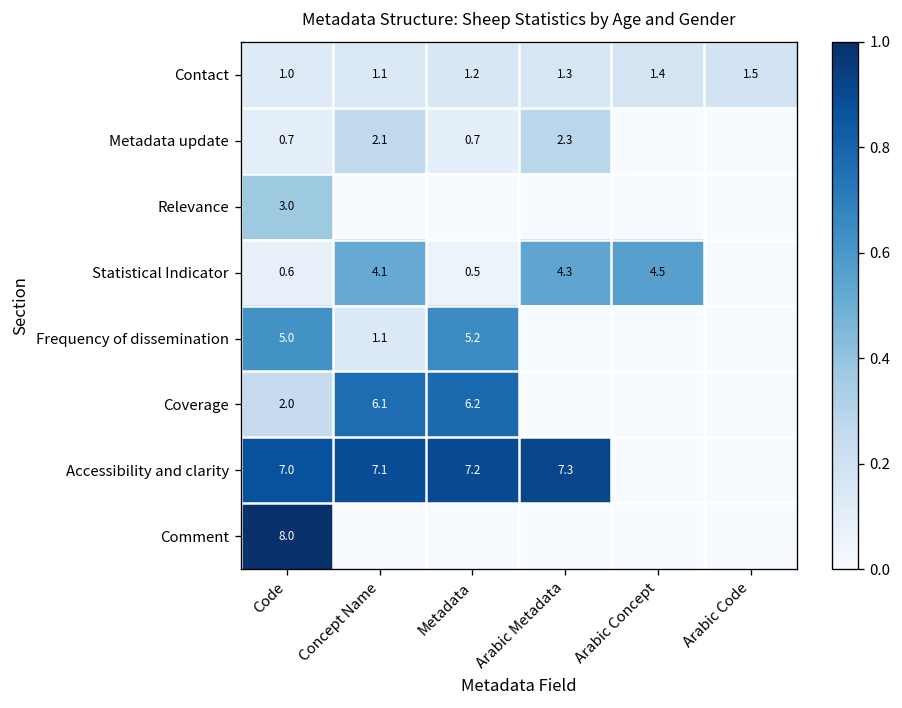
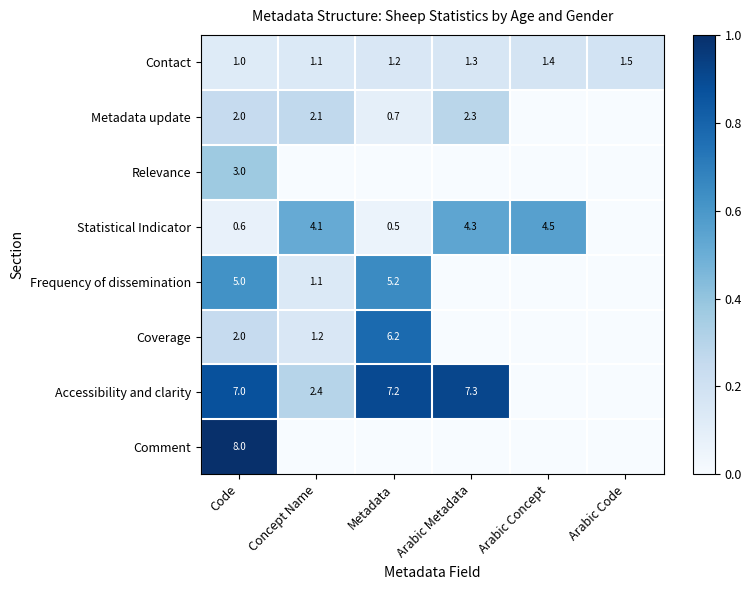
Metadata update, Code: 0.7 -> 2.0
Coverage, Concept Name: 6.1 -> 1.2
Accessibility and clarity, Concept Name: 7.1 -> 2.4
